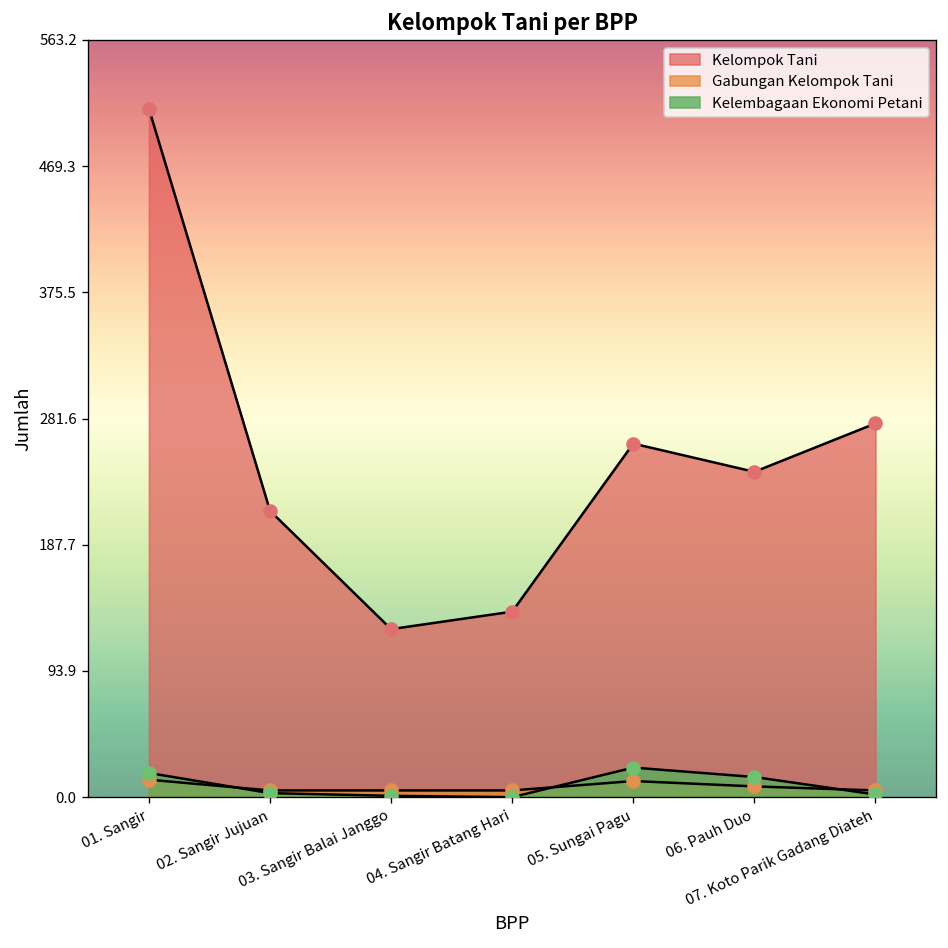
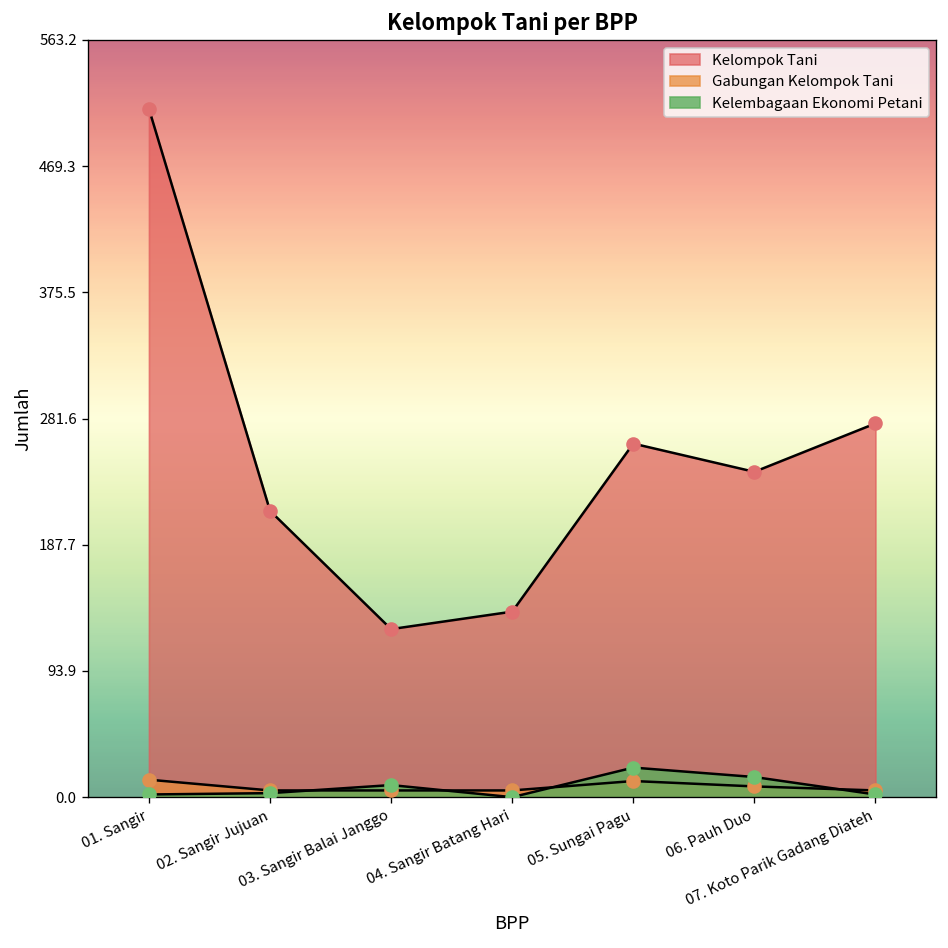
Kelembagaan Ekonomi Petani, 01. Sangir: 18 -> 2
Kelembagaan Ekonomi Petani, 03. Sangir Balai Janggo: 1 -> 9
